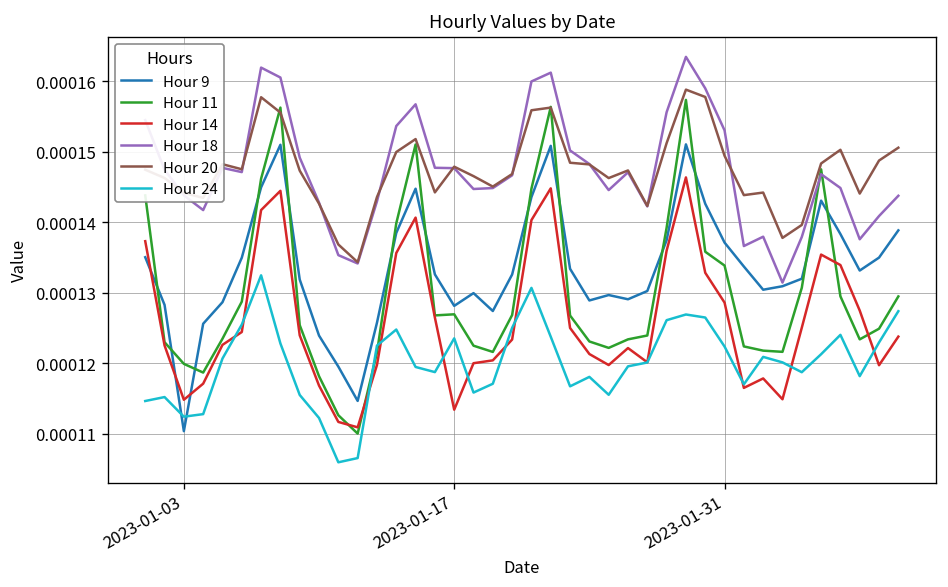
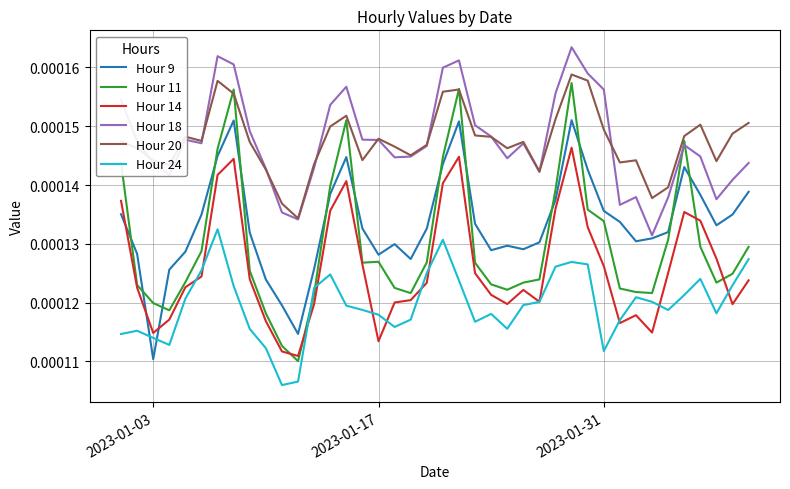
Hour 24, 2023-01-03: 0.000112 -> 0.000114
Hour 24, 2023-01-17: 0.000124 -> 0.000118
Hour 9, 2023-01-31: 0.000137 -> 0.000136
Hour 14, 2023-01-31: 0.000129 -> 0.000126
Hour 18, 2023-01-31: 0.000153 -> 0.000156
Hour 24, 2023-01-31: 0.000122 -> 0.000112
